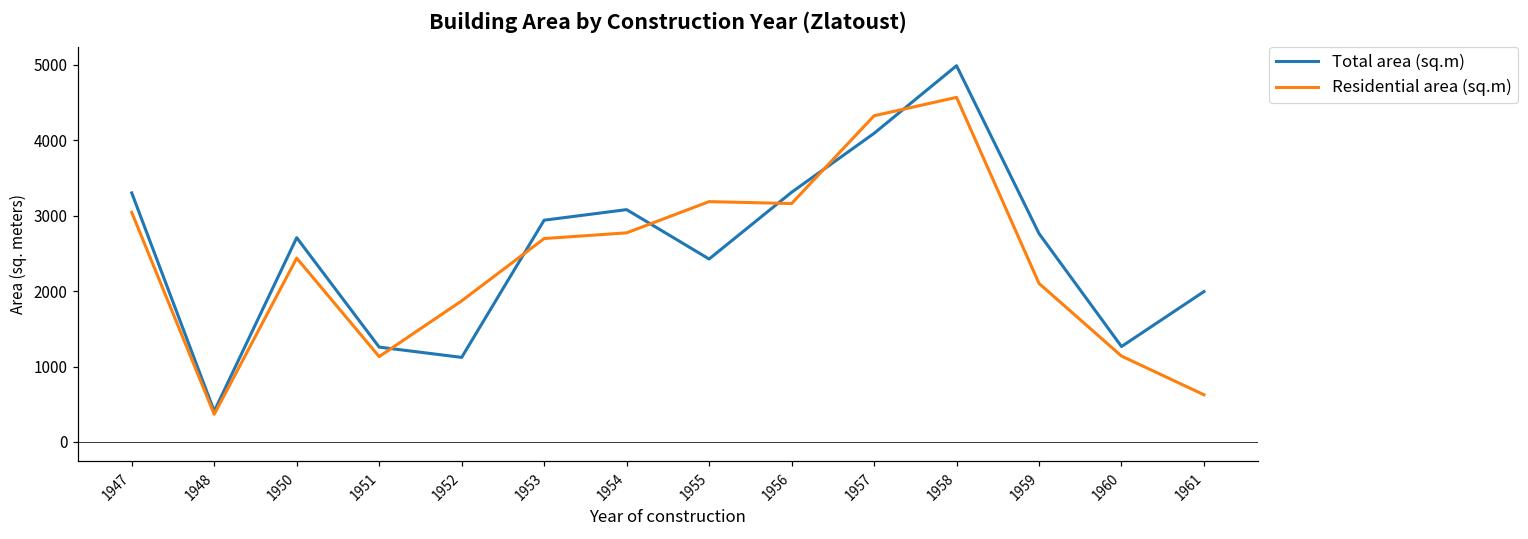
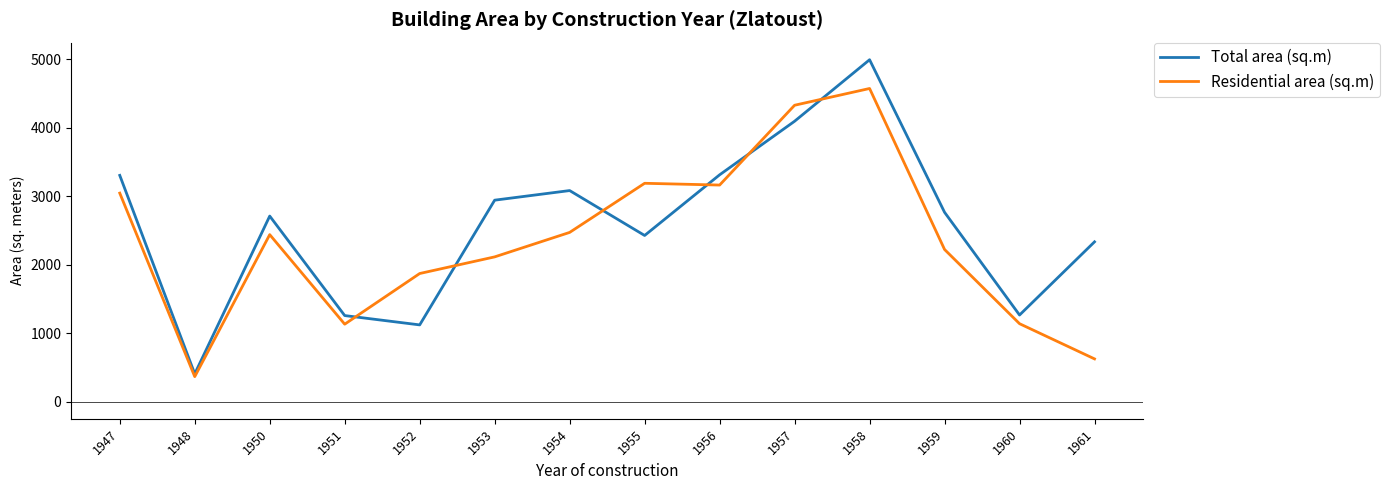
Residential area (sq.m), 1953: 2700 -> 2100
Residential area (sq.m), 1954: 2800 -> 2500
Residential area (sq.m), 1959: 2100 -> 2200
Total area (sq.m), 1961: 2000 -> 2300
